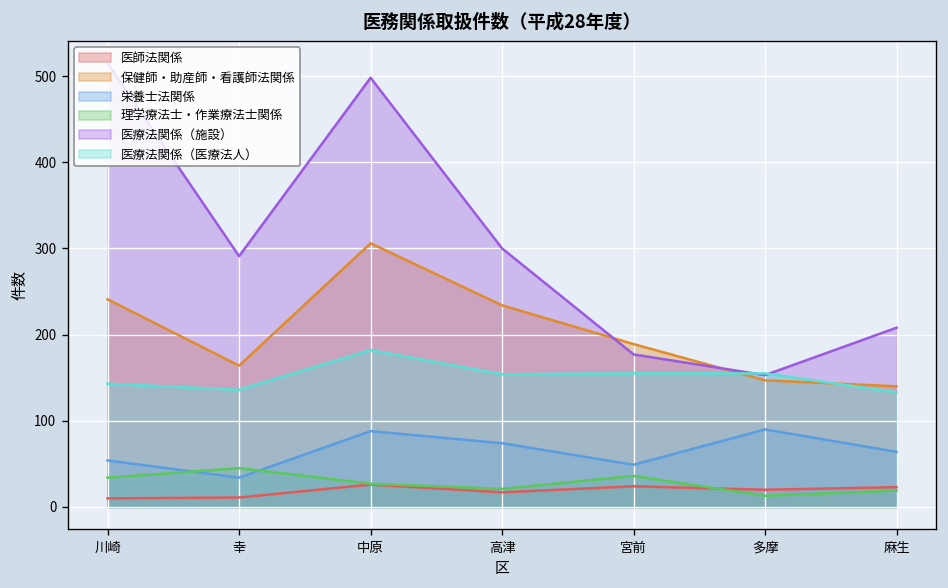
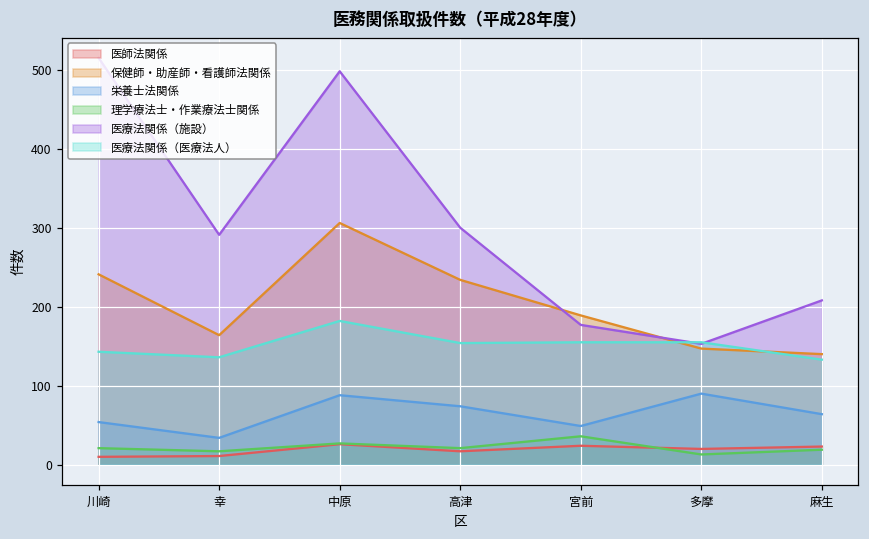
理学療法士・作業療法士関係, 川崎: 30 -> 20
理学療法士・作業療法士関係, 幸: 50 -> 20
